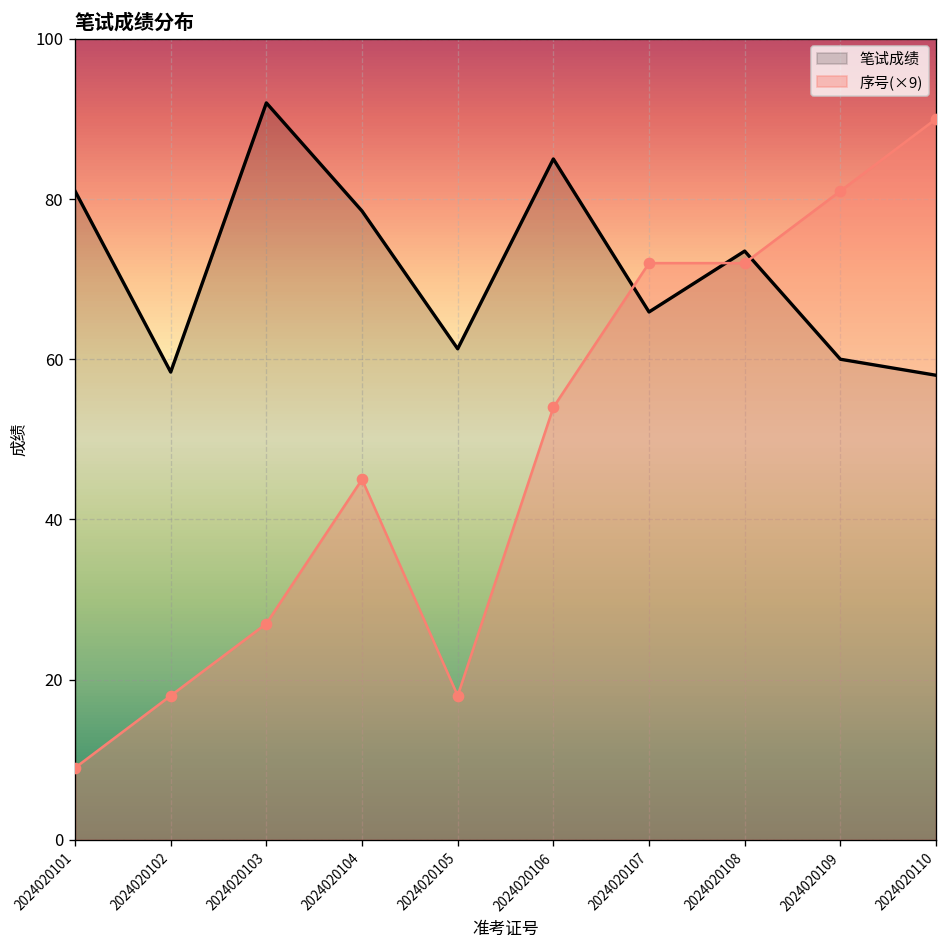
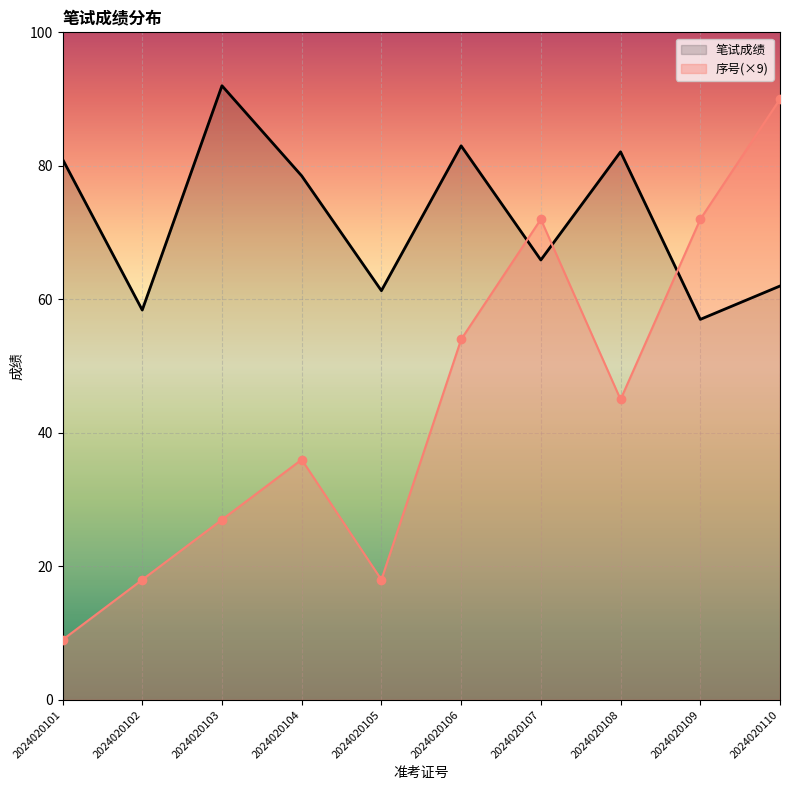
序号(×9), 2024020104: 45 -> 36
笔试成绩, 2024020106: 85 -> 83
笔试成绩, 2024020108: 74 -> 82
序号(×9), 2024020108: 72 -> 45
笔试成绩, 2024020109: 60 -> 57
序号(×9), 2024020109: 81 -> 72
笔试成绩, 2024020110: 58 -> 62
